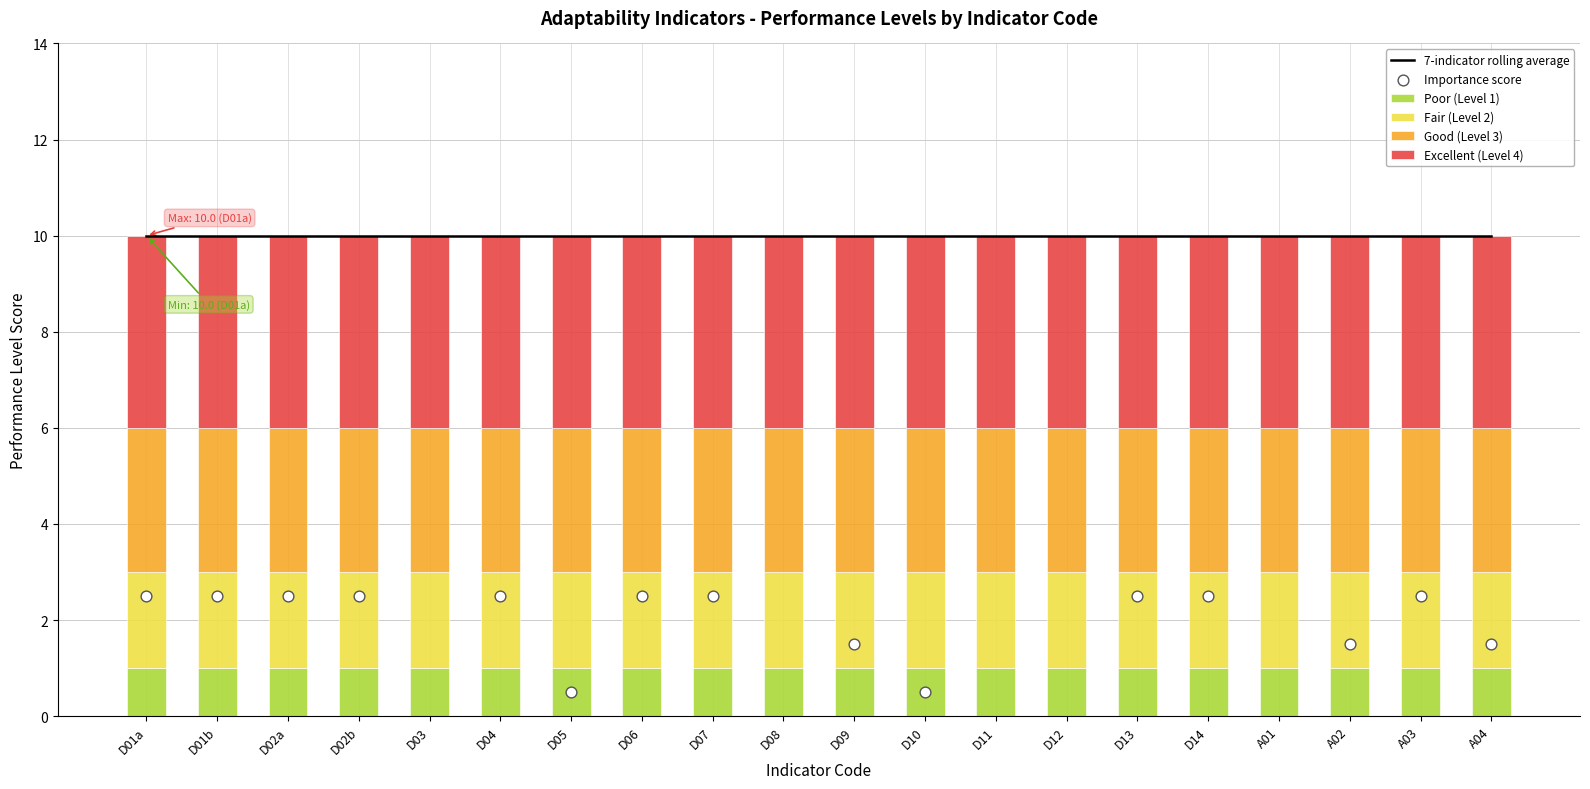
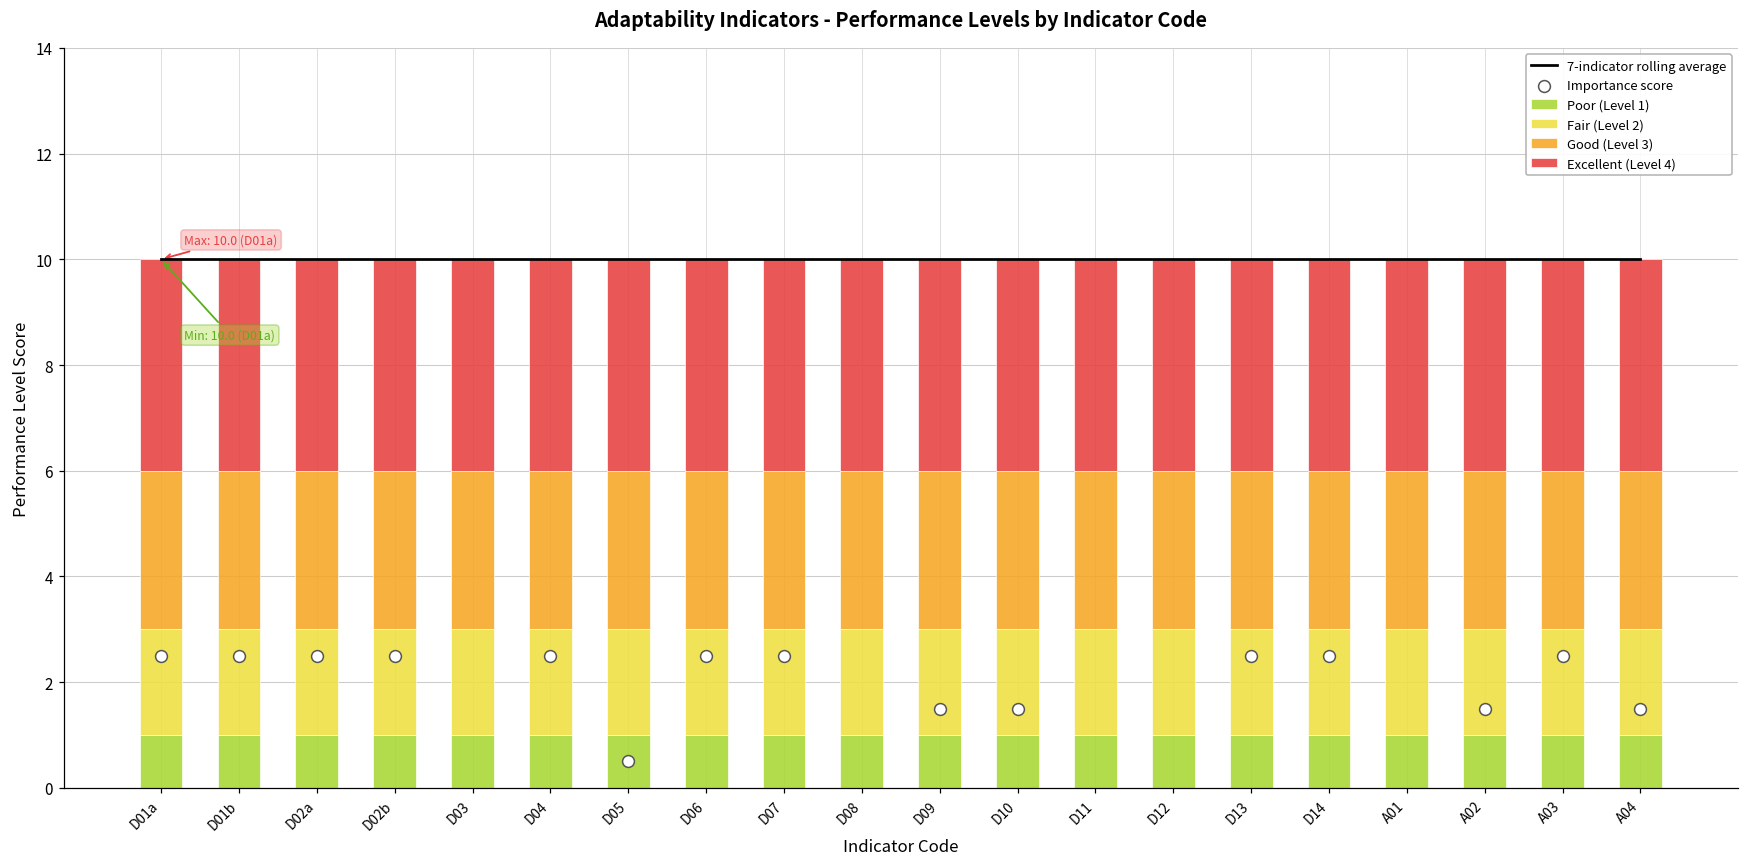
Importance score, D10: 0.5 -> 1.5
